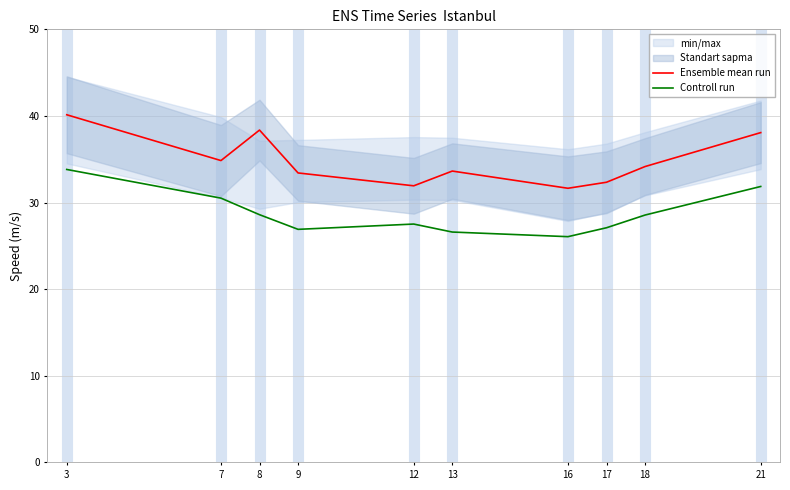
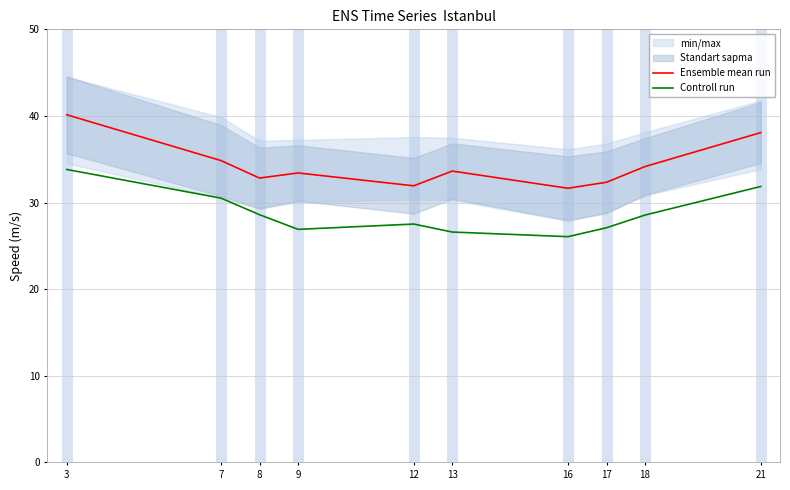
Ensemble mean run, 8: 38 -> 33
